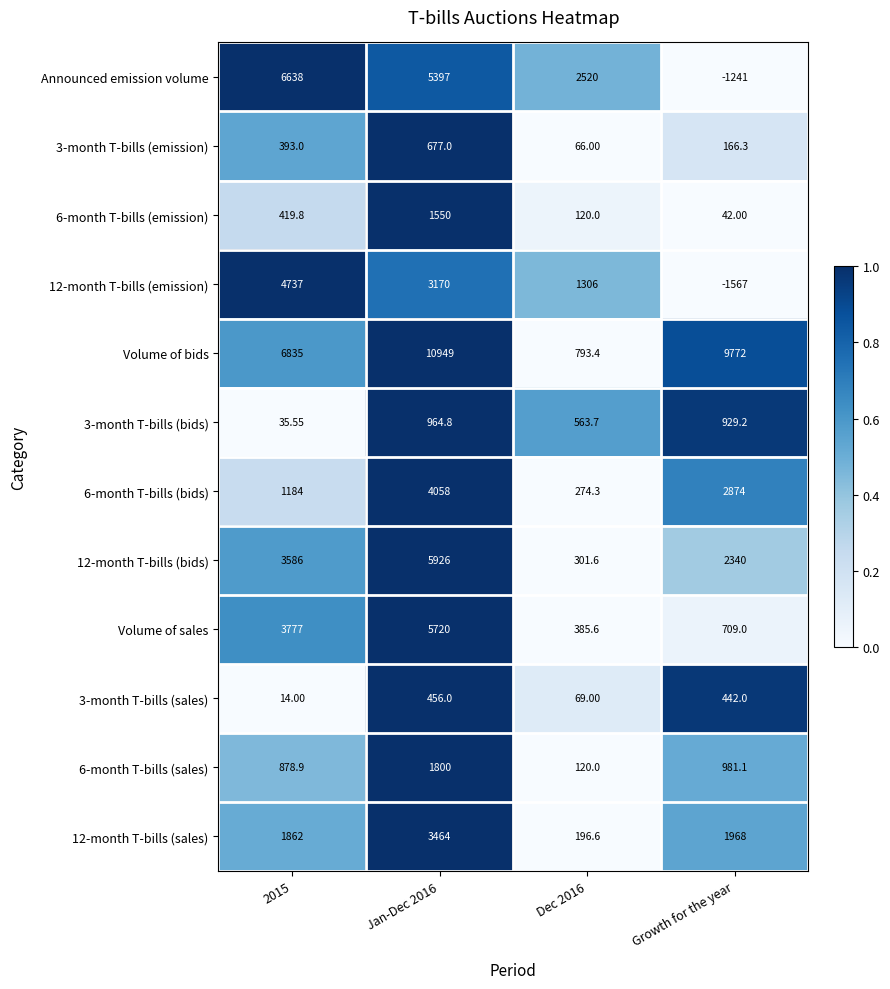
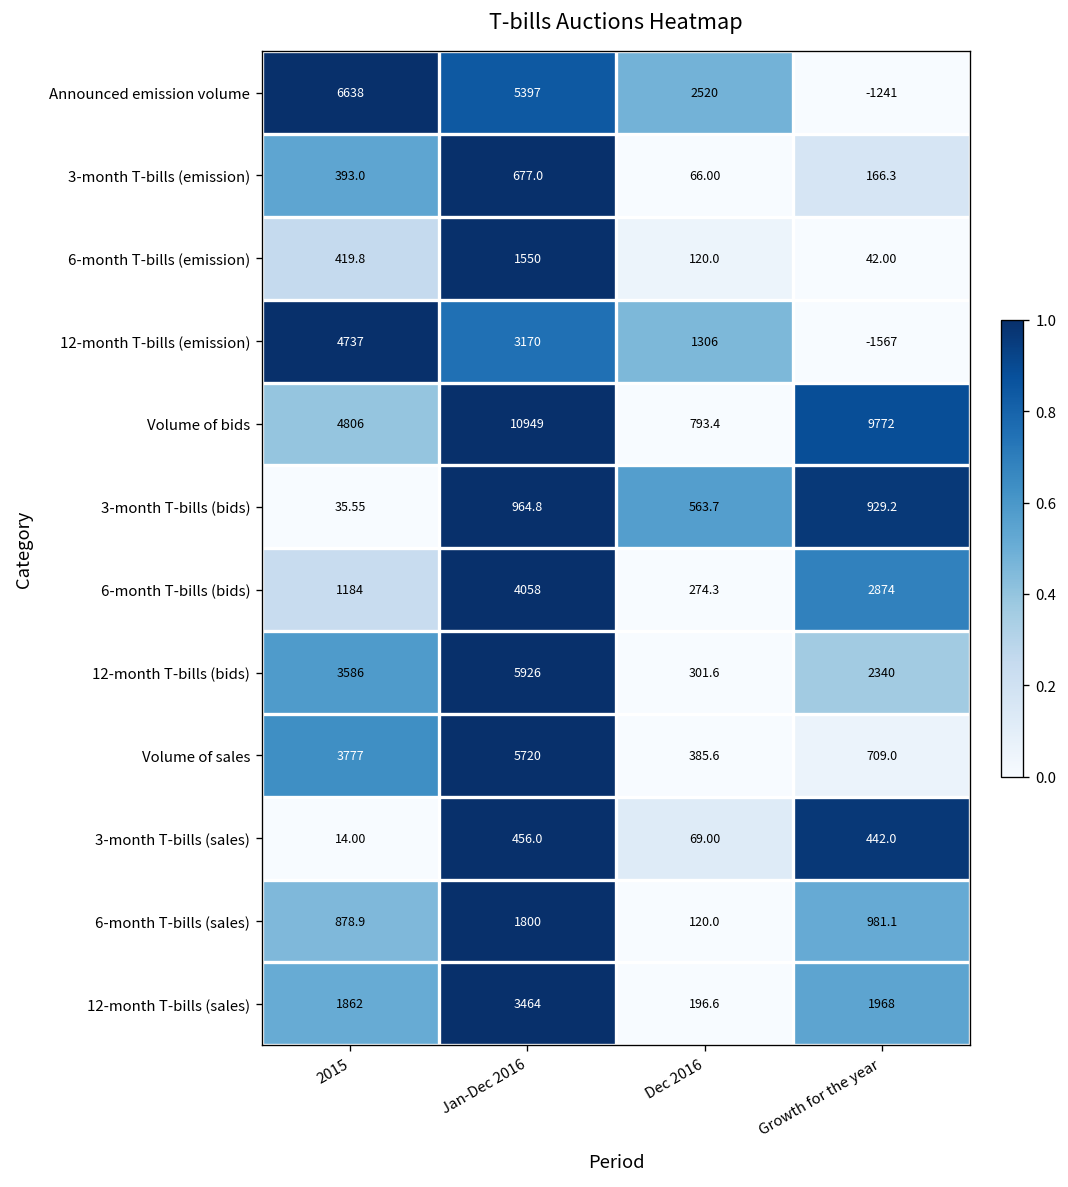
Volume of bids, 2015: 6835 -> 4806
